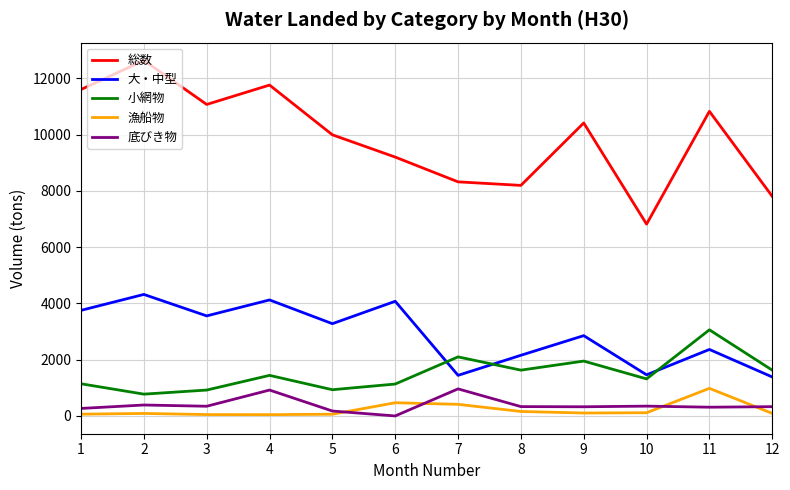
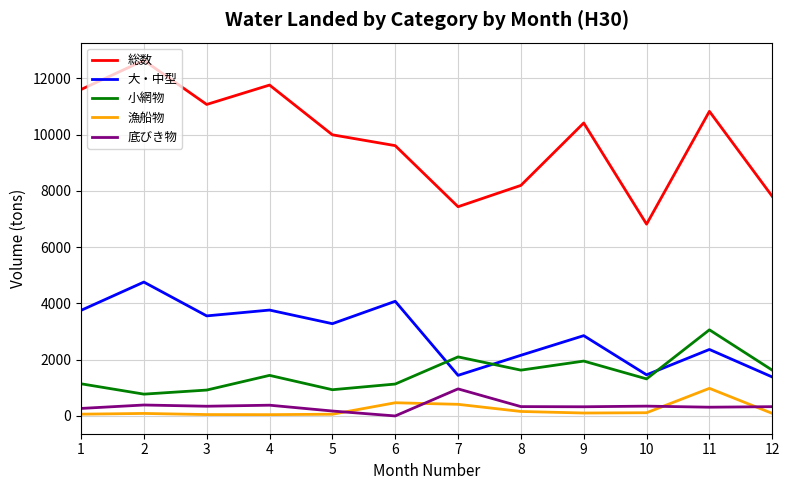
大・中型, 2: 4300 -> 4800
大・中型, 4: 4100 -> 3800
底びき物, 4: 900 -> 400
総数, 6: 9200 -> 9600
総数, 7: 8300 -> 7400
